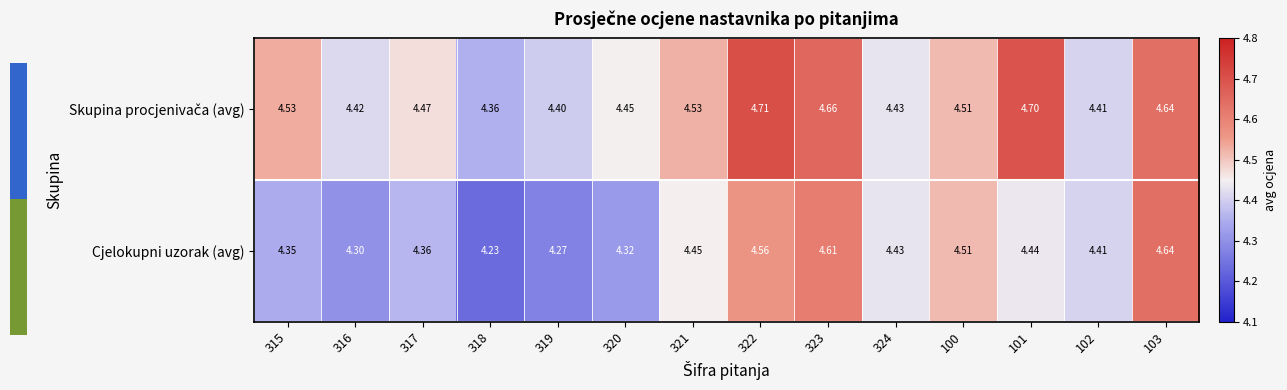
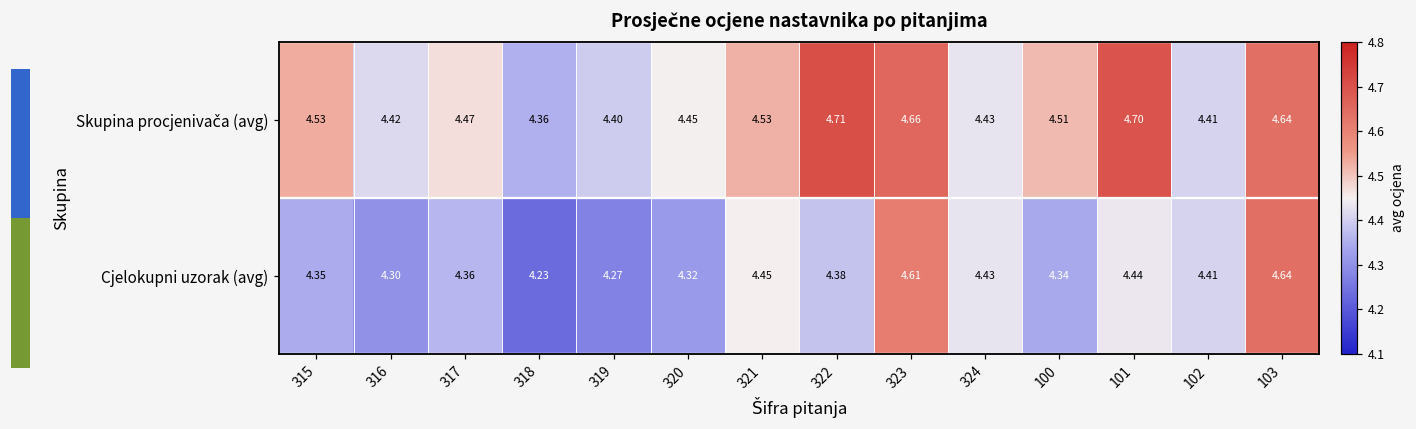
Prosječne ocjene nastavnika po pitanjima, Cjelokupni uzorak (avg), 322: 4.56 -> 4.38
Prosječne ocjene nastavnika po pitanjima, Cjelokupni uzorak (avg), 100: 4.51 -> 4.34
